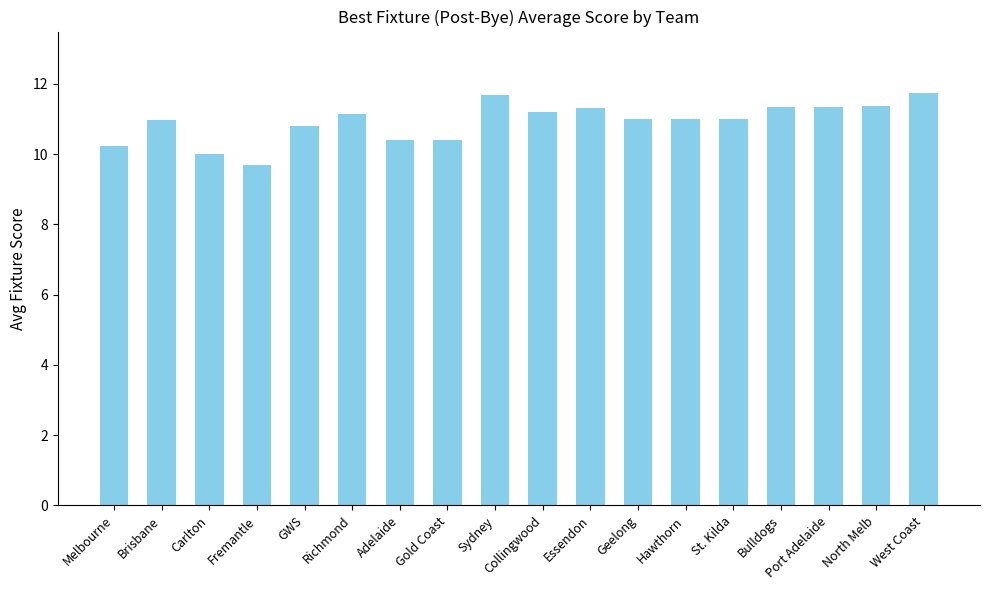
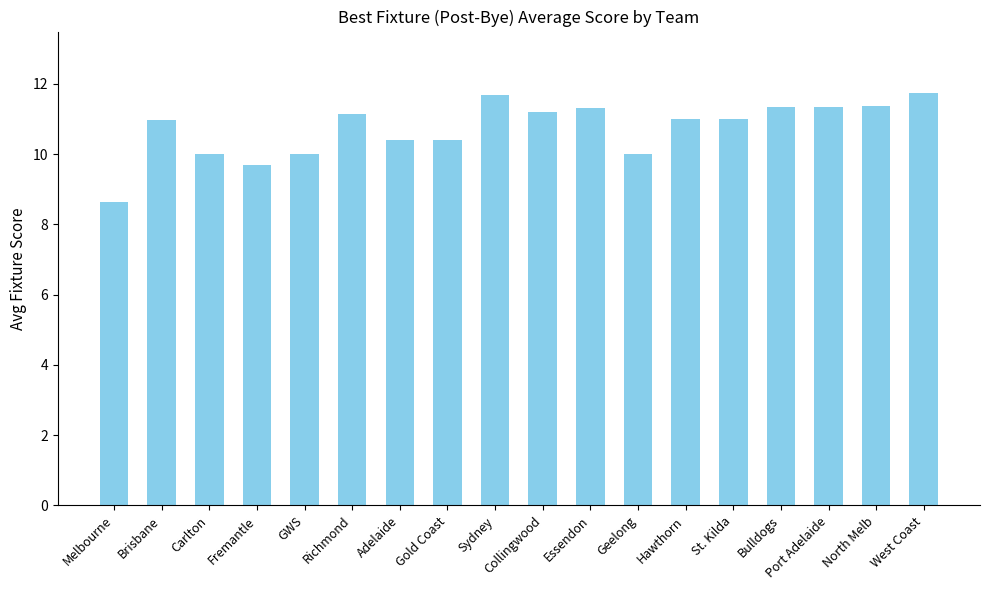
Melbourne: 10.2 -> 8.6
GWS: 10.8 -> 10.0
Geelong: 11 -> 10
